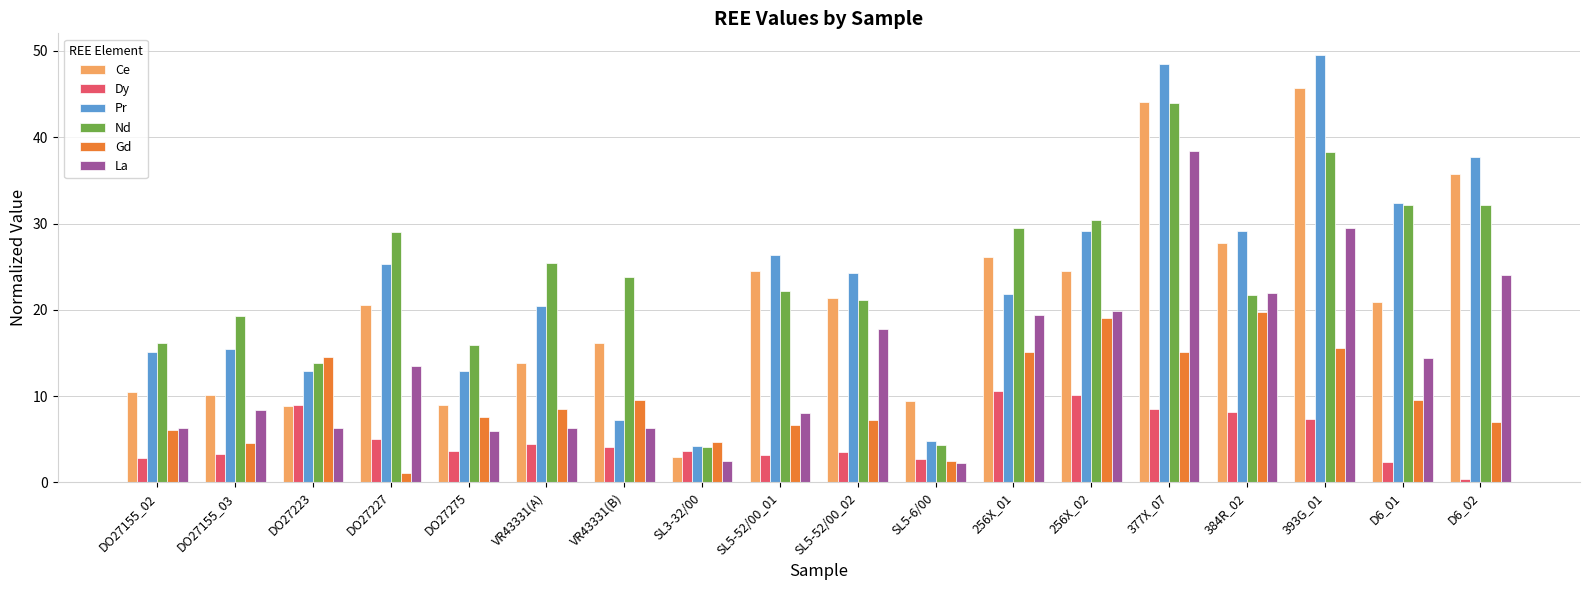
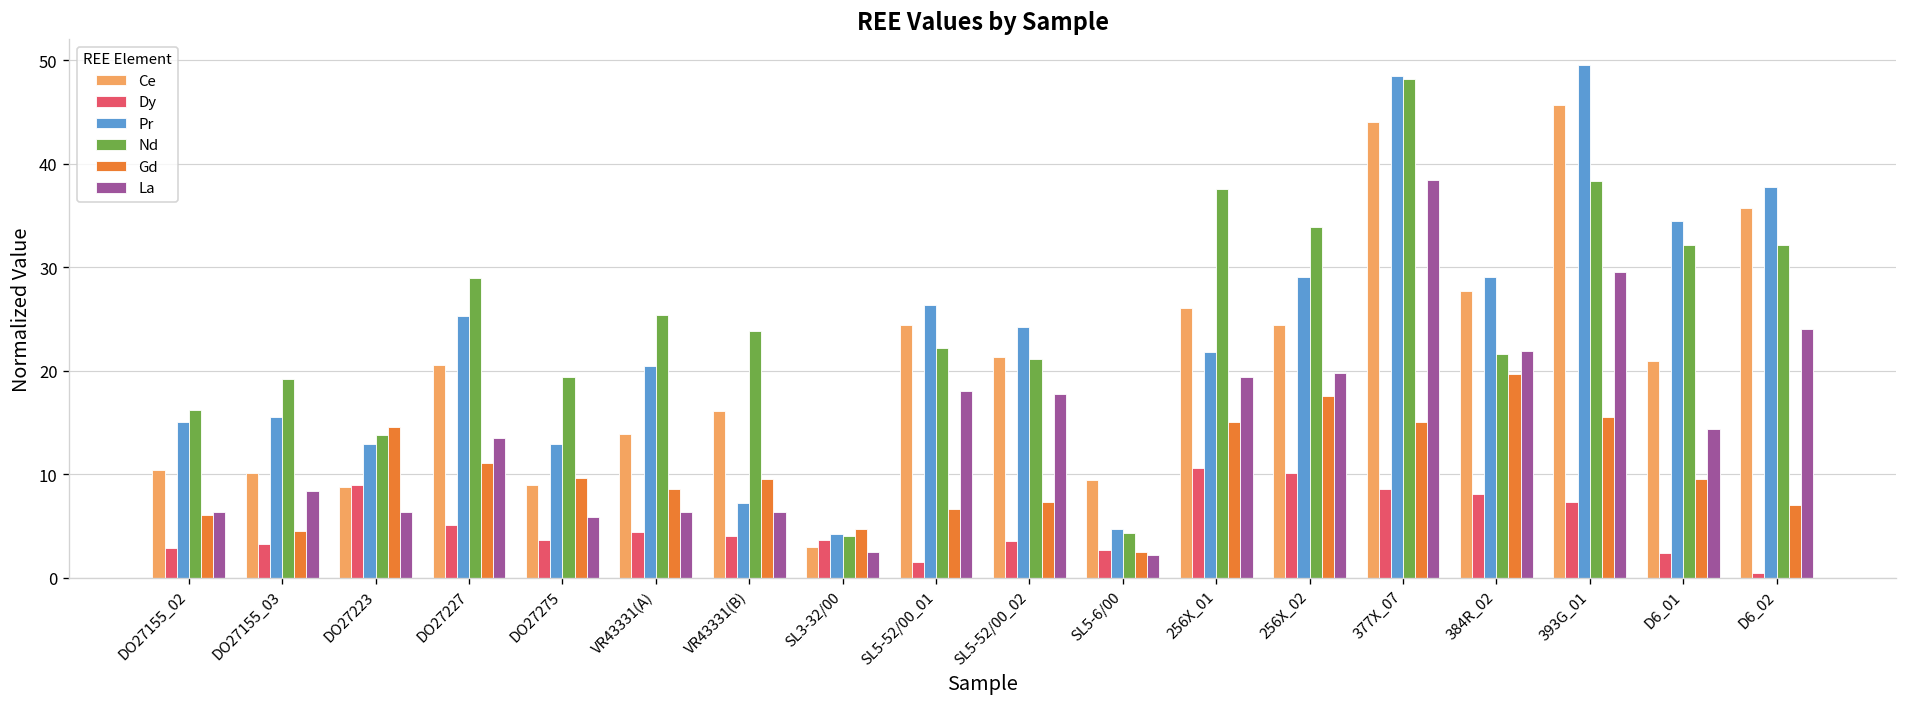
Gd, DO27227: 1 -> 11
Nd, DO27275: 16 -> 19
Gd, DO27275: 8 -> 10
Dy, SL5-52/00_01: 3 -> 2
La, SL5-52/00_01: 8 -> 18
Nd, 256X_01: 30 -> 38
Nd, 256X_02: 30 -> 34
Gd, 256X_02: 19 -> 18
Nd, 377X_07: 44 -> 48
Pr, D6_01: 32 -> 35
